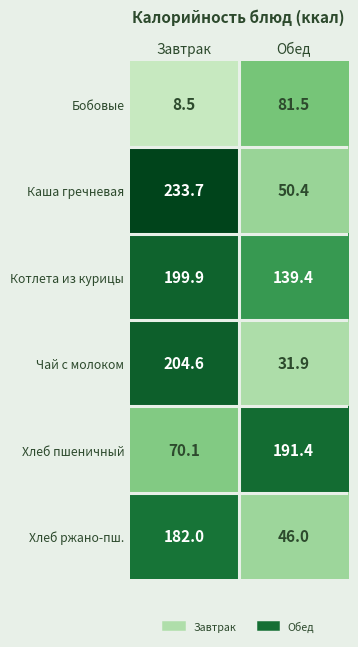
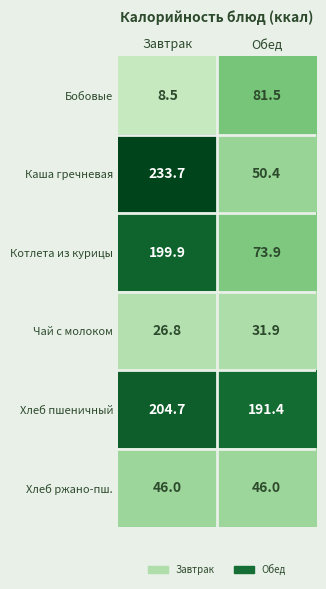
Котлета из курицы, Обед: 139.4 -> 73.9
Чай с молоком, Завтрак: 204.6 -> 26.8
Хлеб пшеничный, Завтрак: 70.1 -> 204.7
Хлеб ржано-пш., Завтрак: 182.0 -> 46.0
